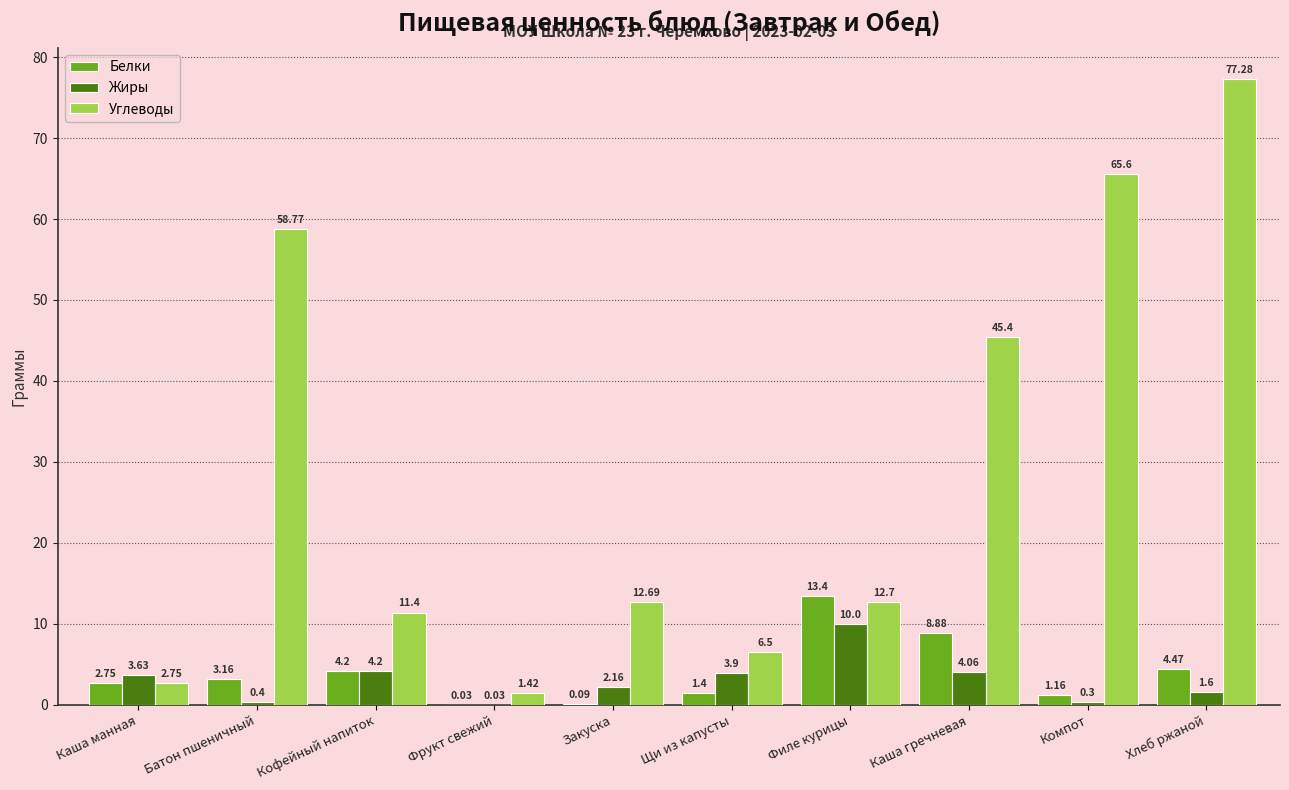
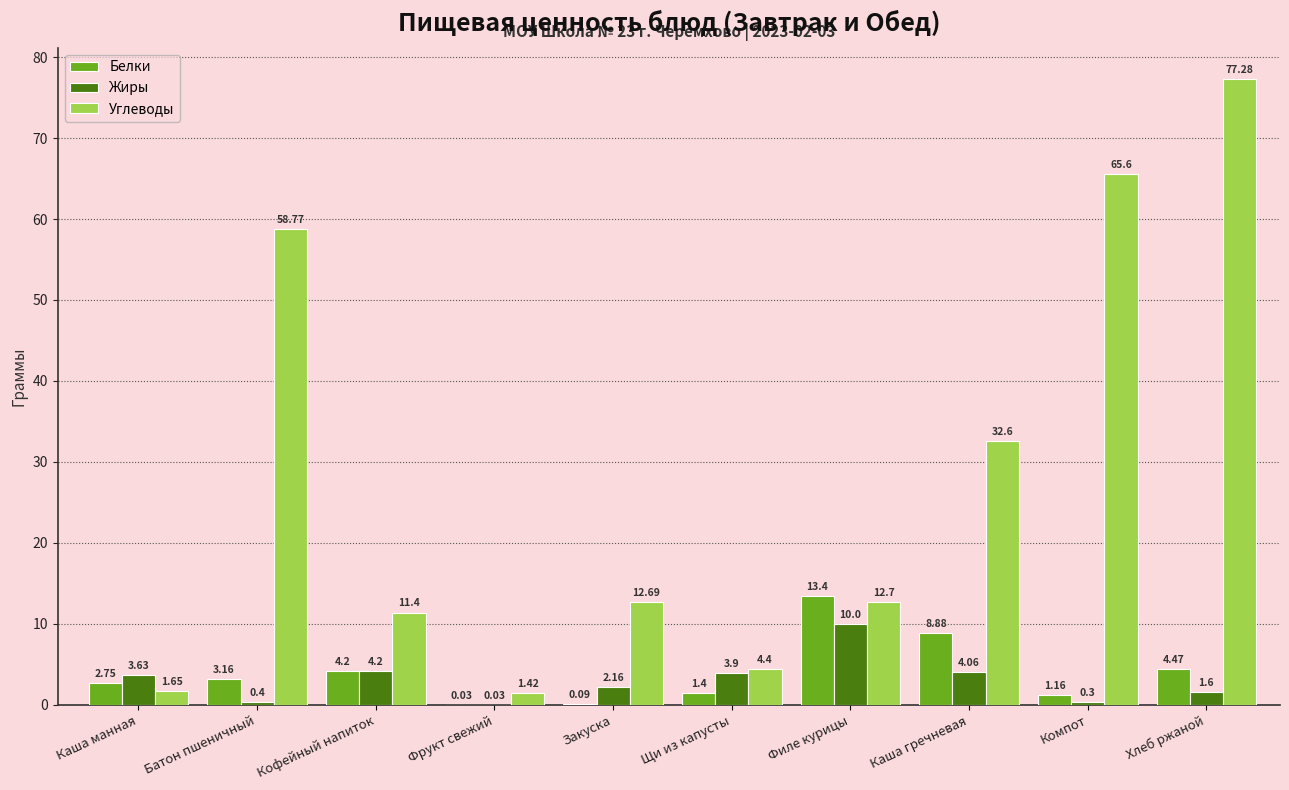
Углеводы, Каша манная: 2.75 -> 1.65
Углеводы, Щи из капусты: 6.5 -> 4.4
Углеводы, Каша гречневая: 45.4 -> 32.6
